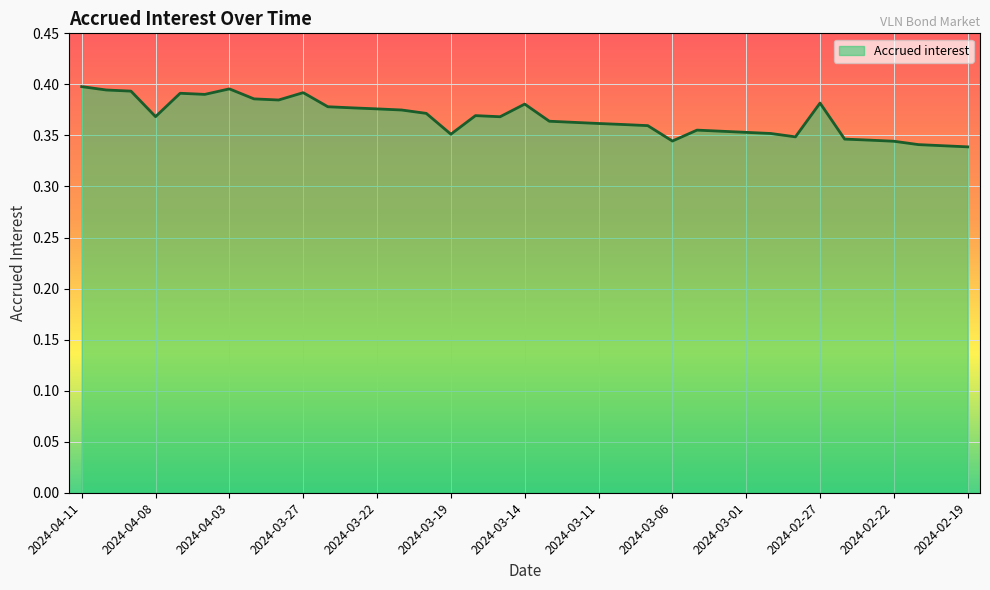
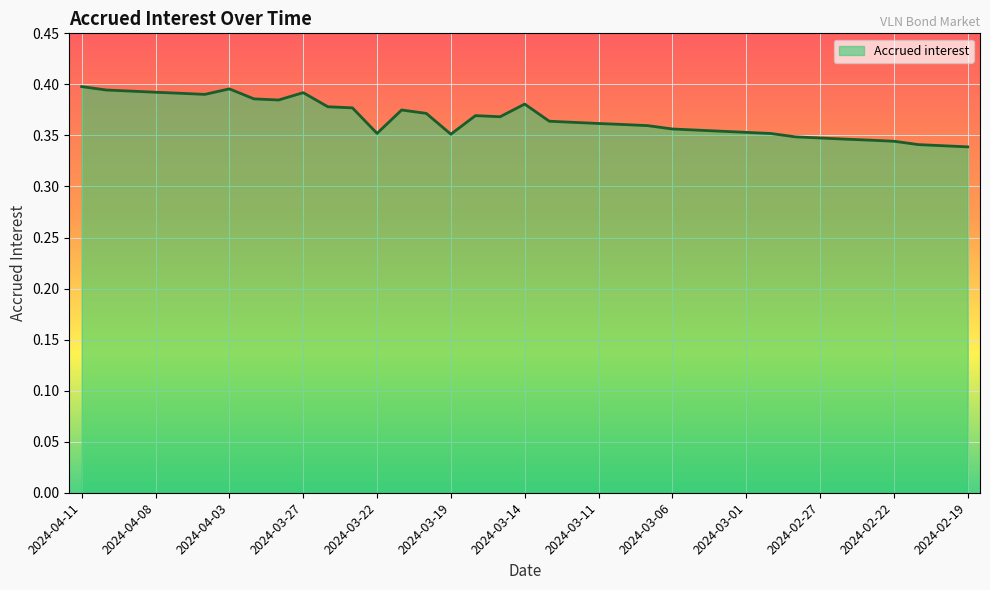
2024-04-08: 0.368 -> 0.392
2024-03-22: 0.376 -> 0.352
2024-03-06: 0.345 -> 0.356
2024-02-27: 0.382 -> 0.348
